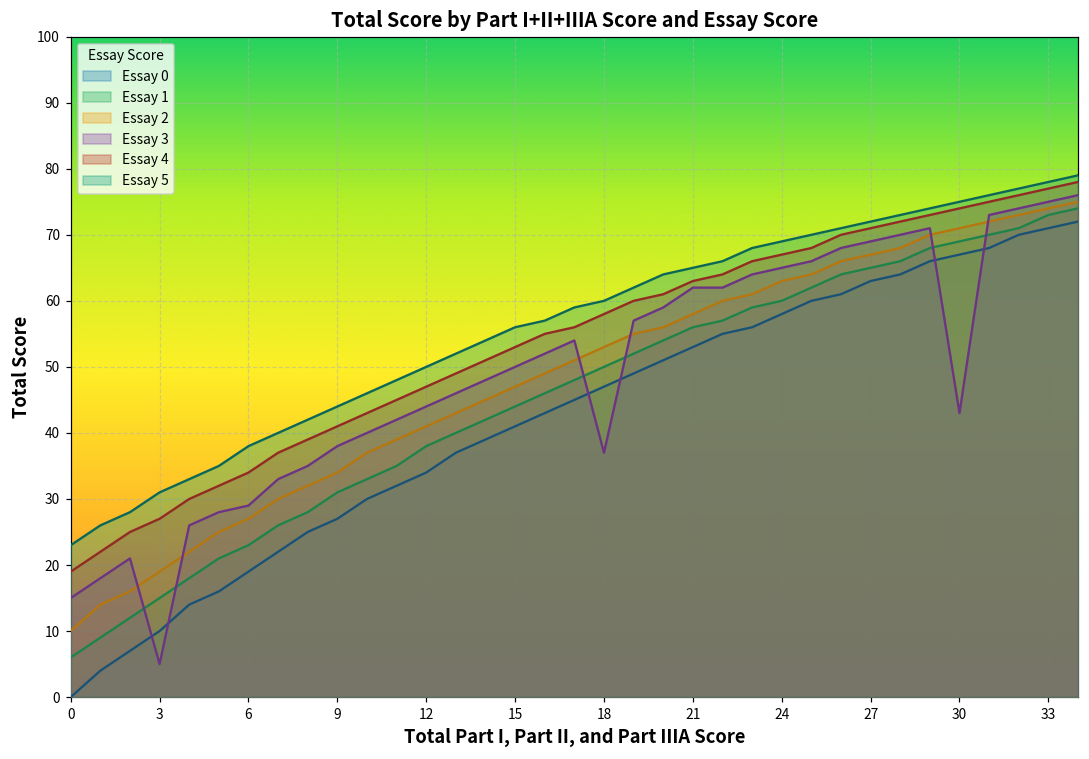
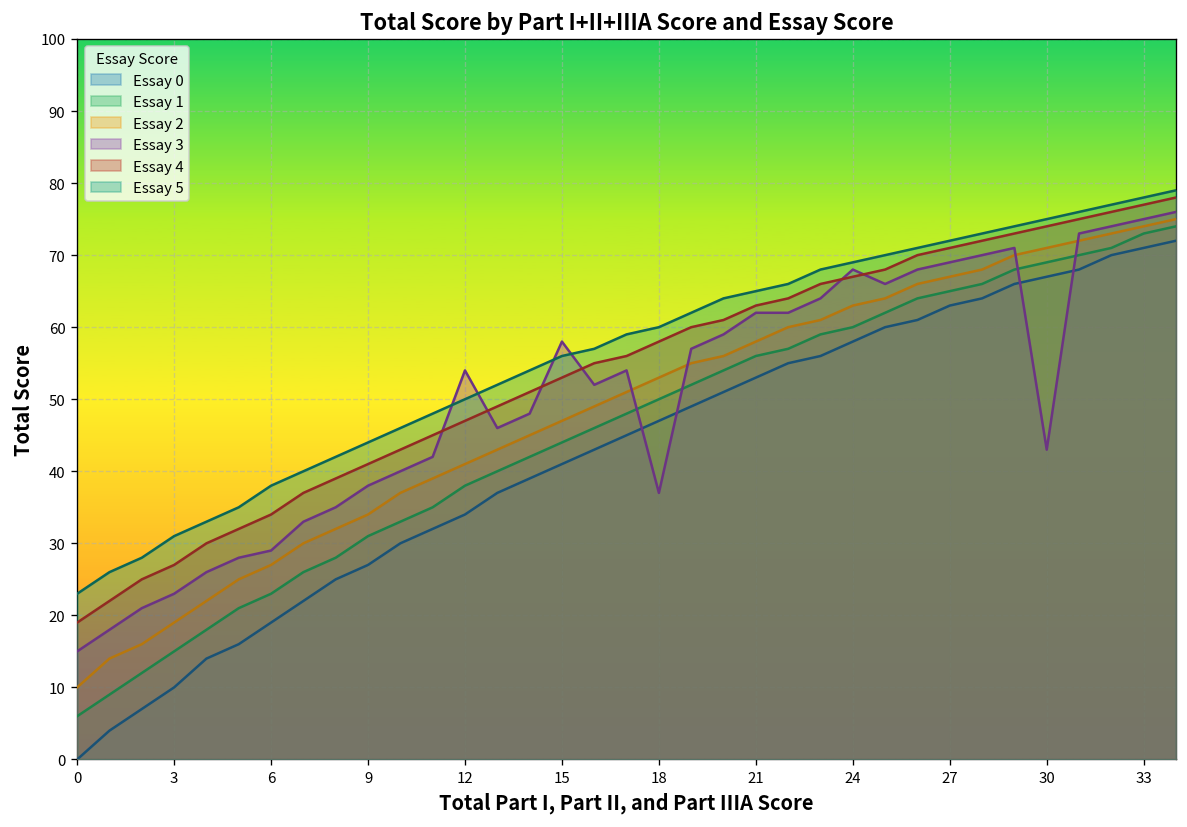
Essay 3, 3: 5 -> 23
Essay 3, 12: 44 -> 54
Essay 3, 15: 50 -> 58
Essay 3, 24: 65 -> 68
